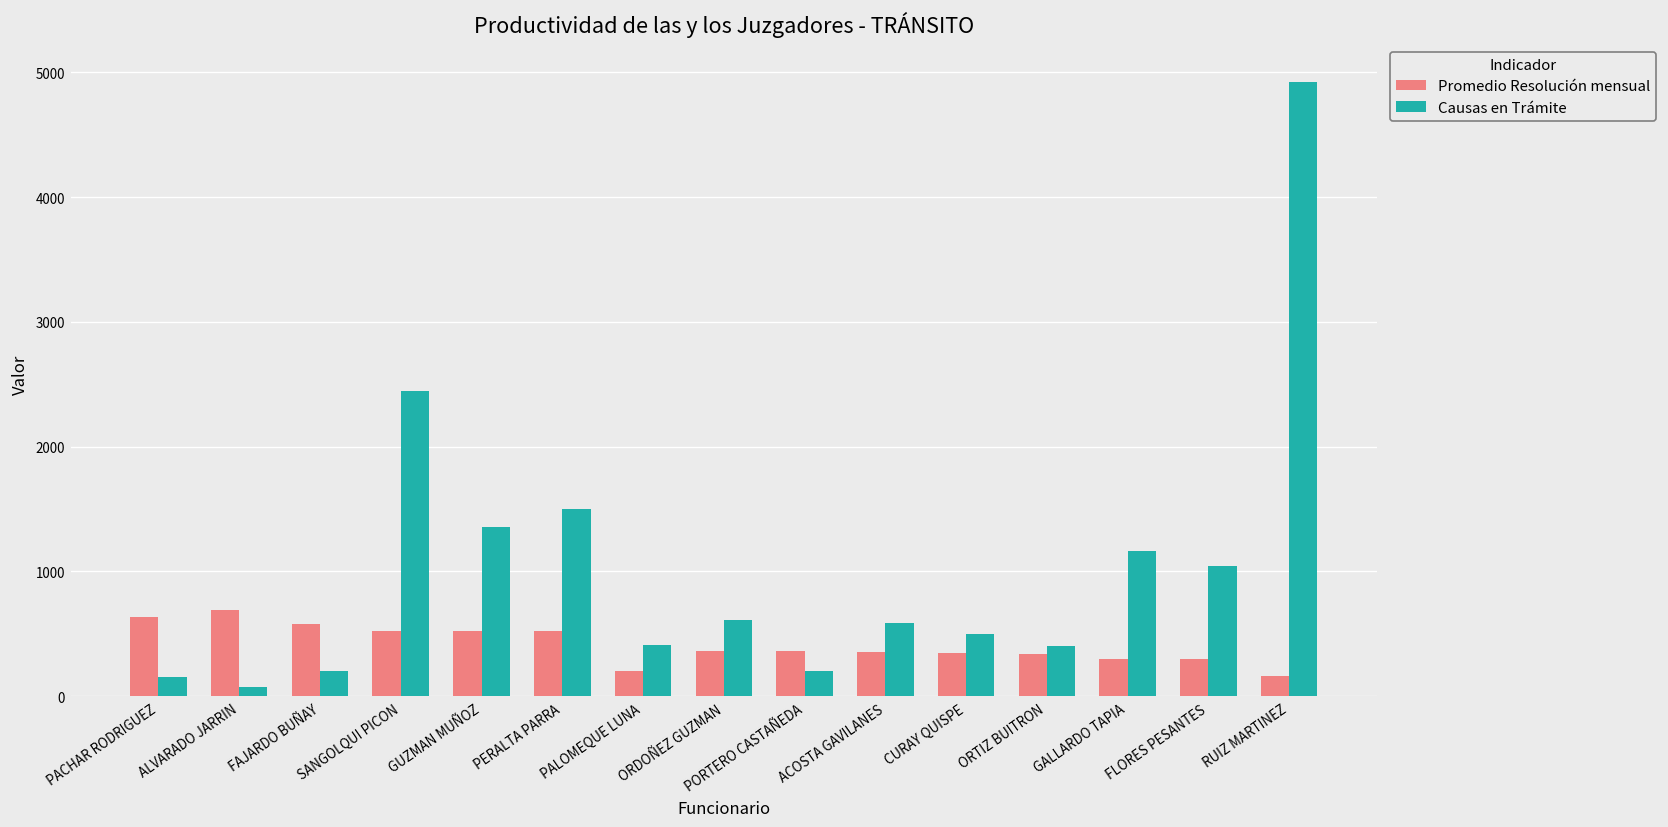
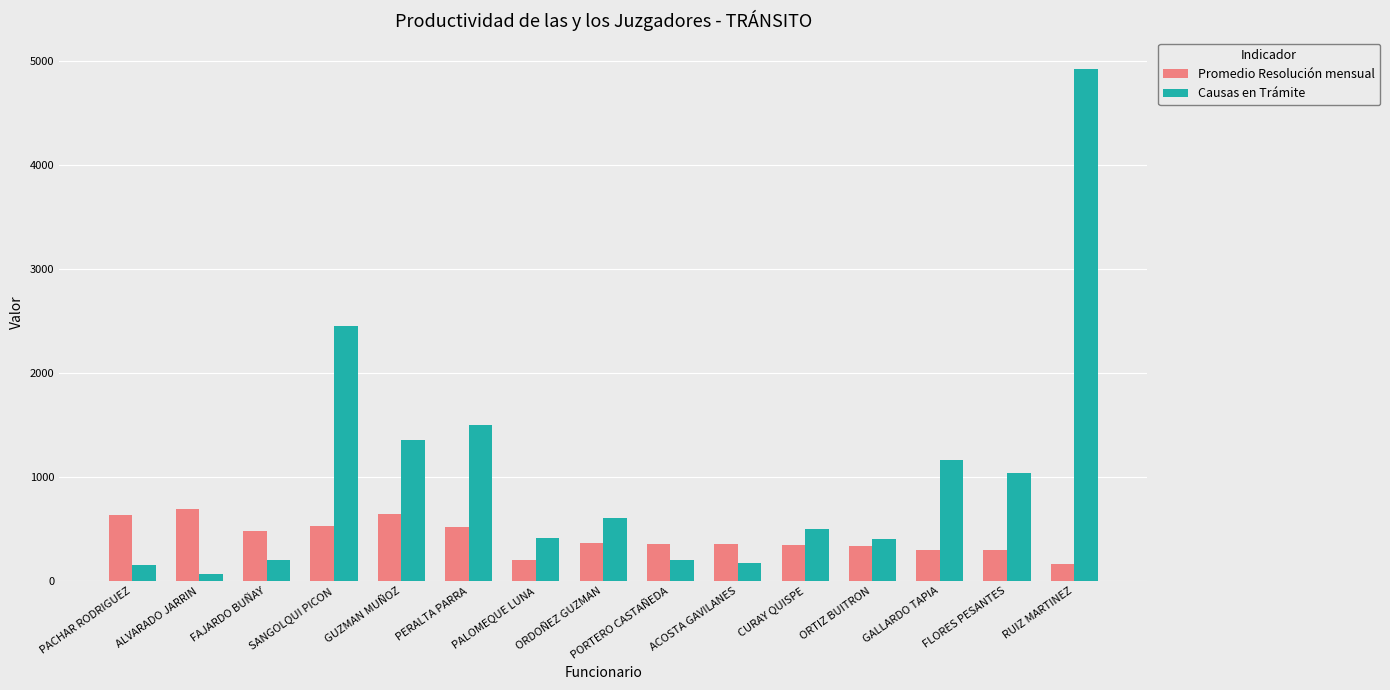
Promedio Resolución mensual, FAJARDO BUÑAY: 580 -> 480
Promedio Resolución mensual, GUZMAN MUÑOZ: 520 -> 650
Causas en Trámite, ACOSTA GAVILANES: 590 -> 170
